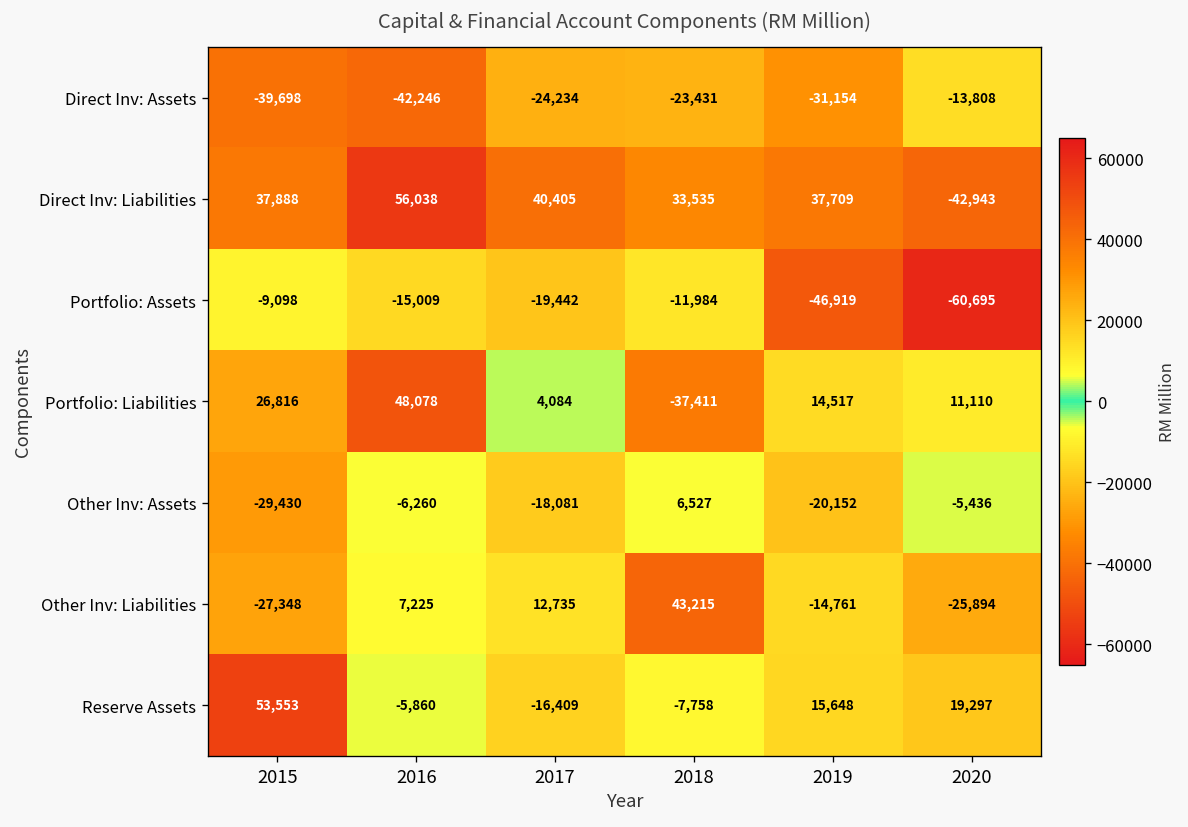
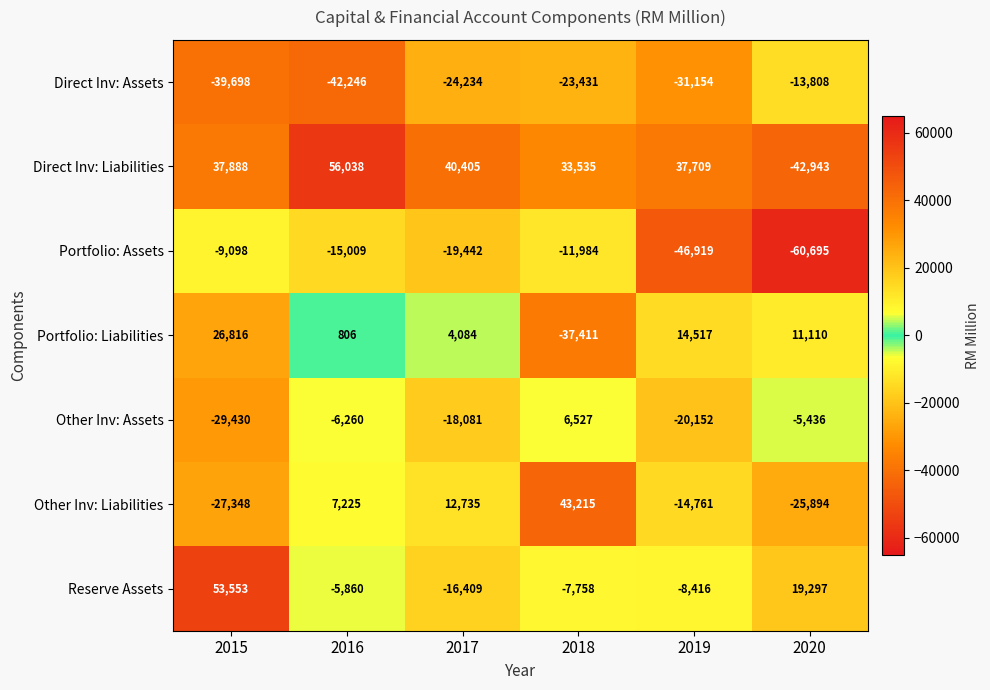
Portfolio: Liabilities, 2016: 48,078 -> 806
Reserve Assets, 2019: 15,648 -> -8,416
